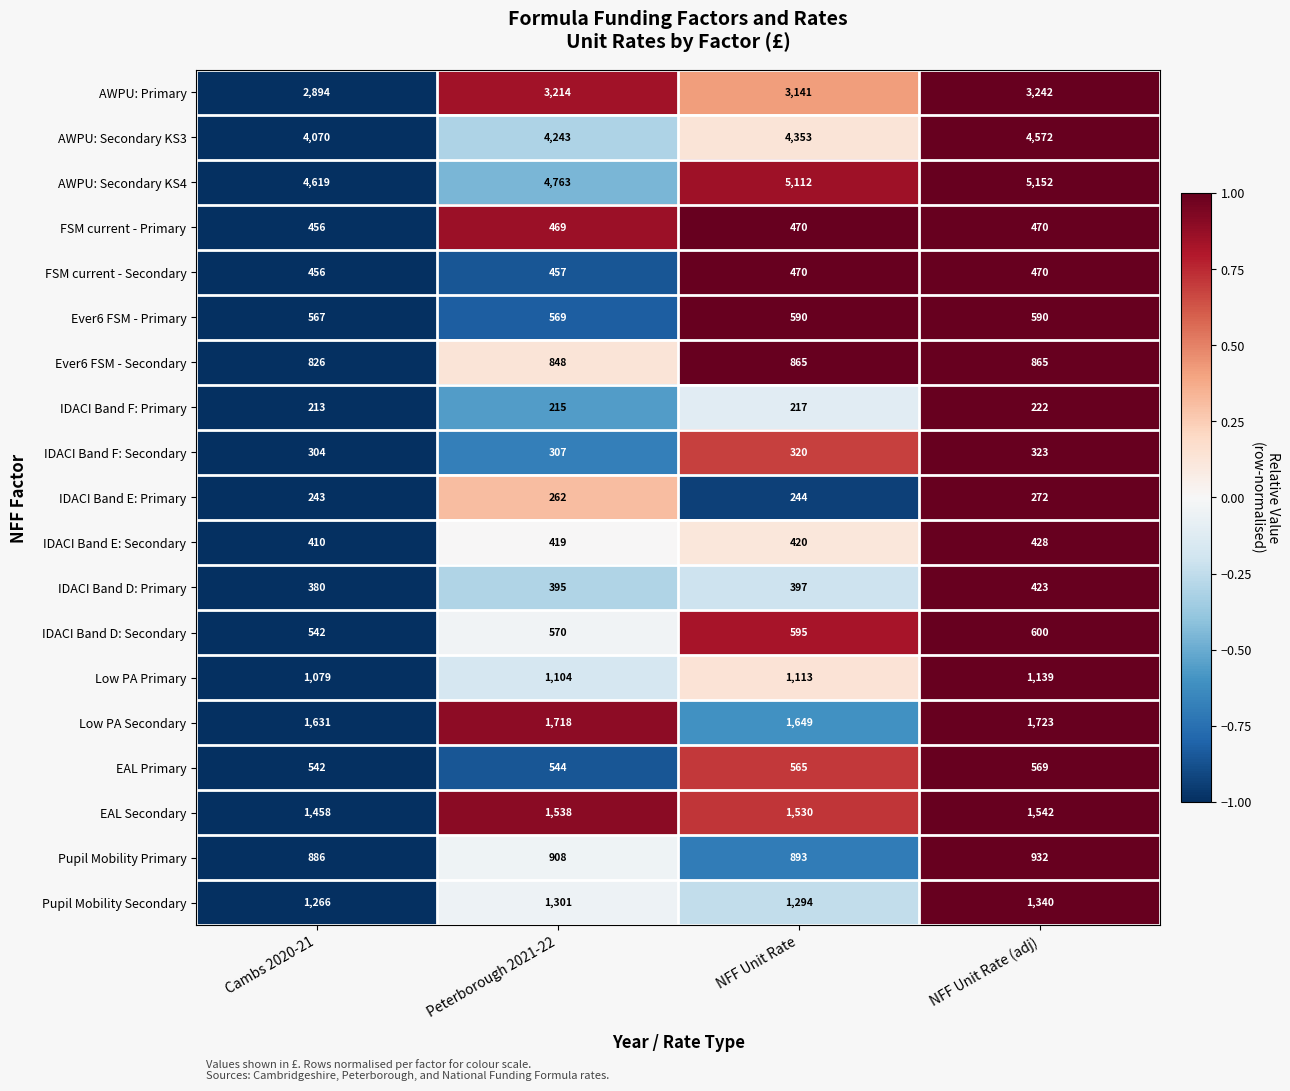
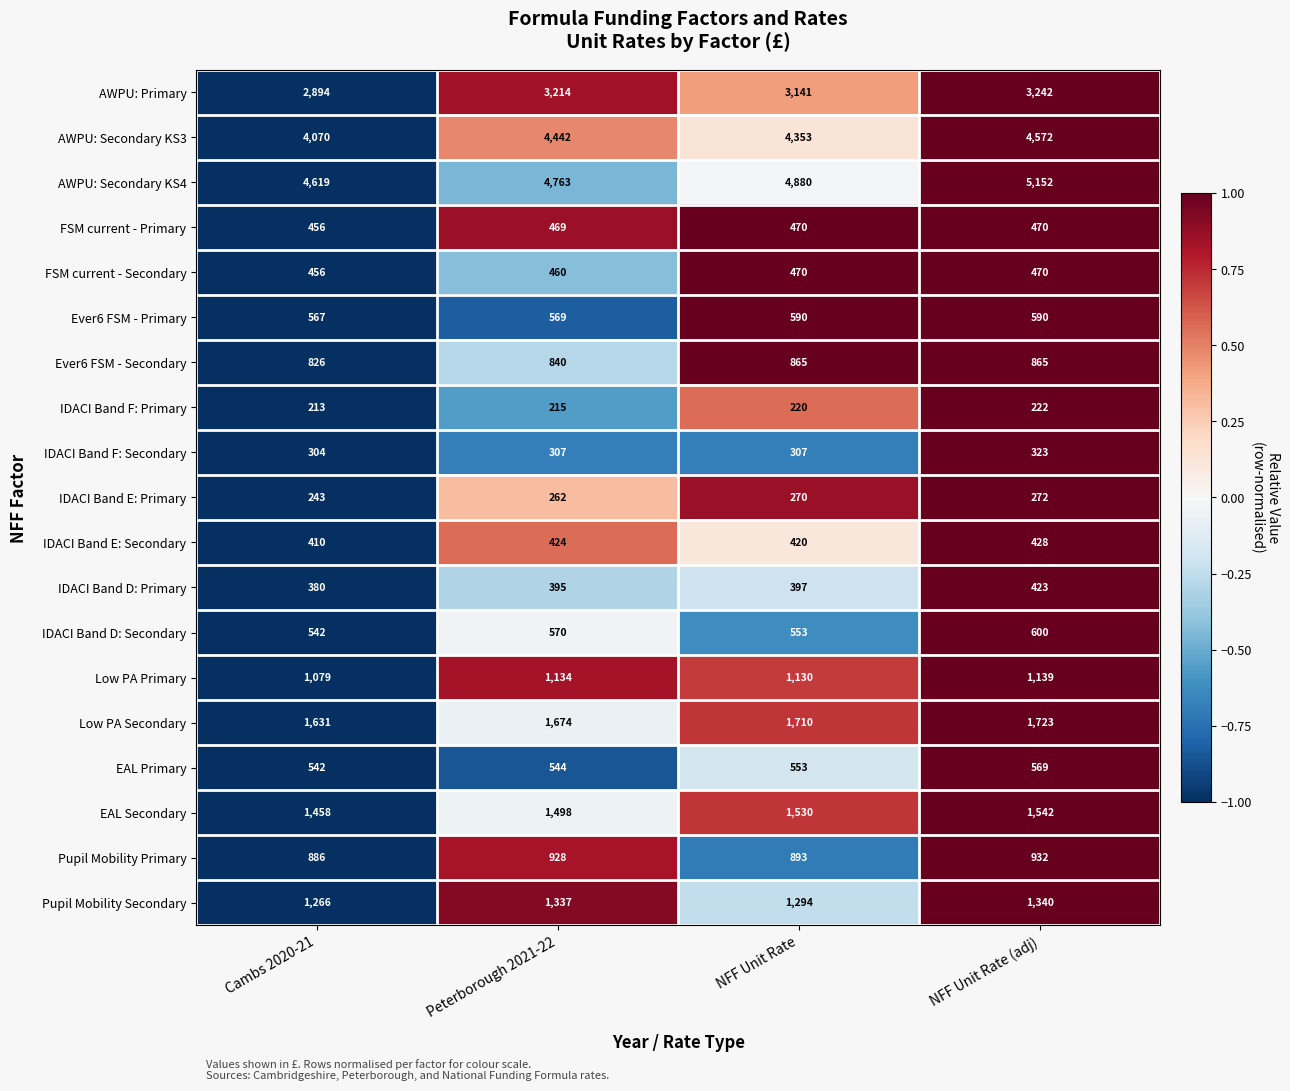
AWPU: Secondary KS3, Peterborough 2021-22: 4,243 -> 4,442
AWPU: Secondary KS4, NFF Unit Rate: 5,112 -> 4,880
FSM current - Secondary, Peterborough 2021-22: 457 -> 460
Ever6 FSM - Secondary, Peterborough 2021-22: 848 -> 840
IDACI Band F: Primary, NFF Unit Rate: 217 -> 220
IDACI Band F: Secondary, NFF Unit Rate: 320 -> 307
IDACI Band E: Primary, NFF Unit Rate: 244 -> 270
IDACI Band E: Secondary, Peterborough 2021-22: 419 -> 424
IDACI Band D: Secondary, NFF Unit Rate: 595 -> 553
Low PA Primary, Peterborough 2021-22: 1,104 -> 1,134
Low PA Primary, NFF Unit Rate: 1,113 -> 1,130
Low PA Secondary, Peterborough 2021-22: 1,718 -> 1,674
Low PA Secondary, NFF Unit Rate: 1,649 -> 1,710
EAL Primary, NFF Unit Rate: 565 -> 553
EAL Secondary, Peterborough 2021-22: 1,538 -> 1,498
Pupil Mobility Primary, Peterborough 2021-22: 908 -> 928
Pupil Mobility Secondary, Peterborough 2021-22: 1,301 -> 1,337
